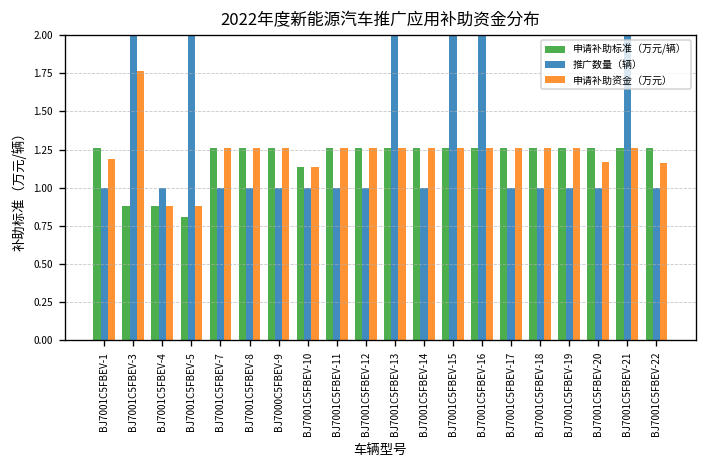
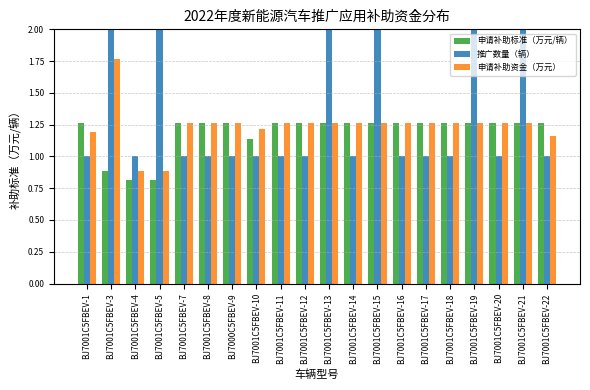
申请补助标准（万元/辆）, BJ7001C5FBEV-4: 0.88 -> 0.82
申请补助资金（万元）, BJ7001C5FBEV-10: 1.13 -> 1.22
推广数量（辆）, BJ7001C5FBEV-16: 2 -> 1
推广数量（辆）, BJ7001C5FBEV-19: 1 -> 2
申请补助资金（万元）, BJ7001C5FBEV-20: 1.17 -> 1.26
